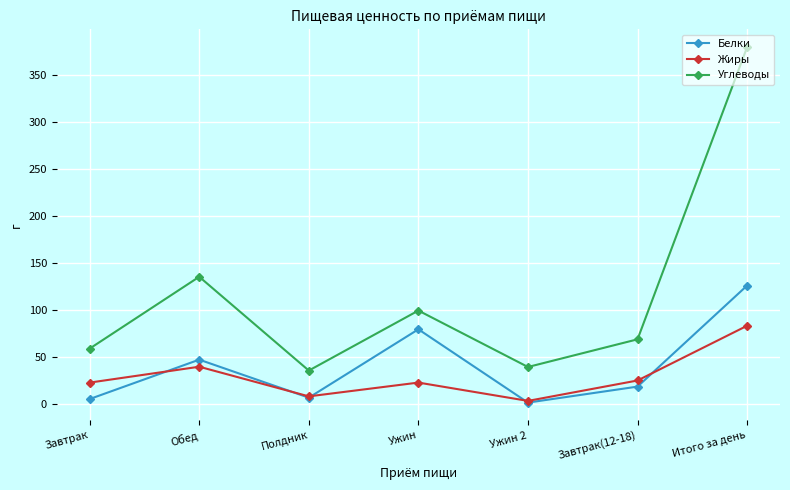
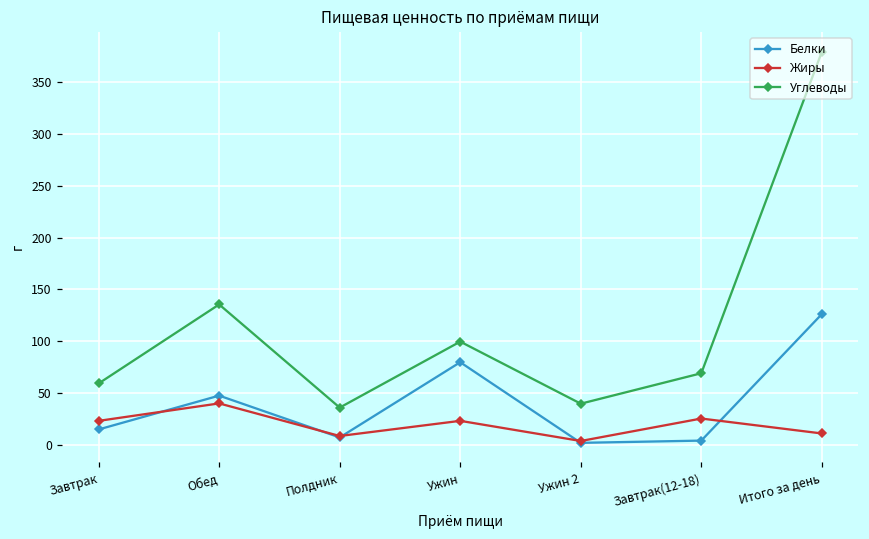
Белки, Завтрак: 6 -> 15
Белки, Завтрак(12-18): 20 -> 0
Жиры, Итого за день: 80 -> 10
